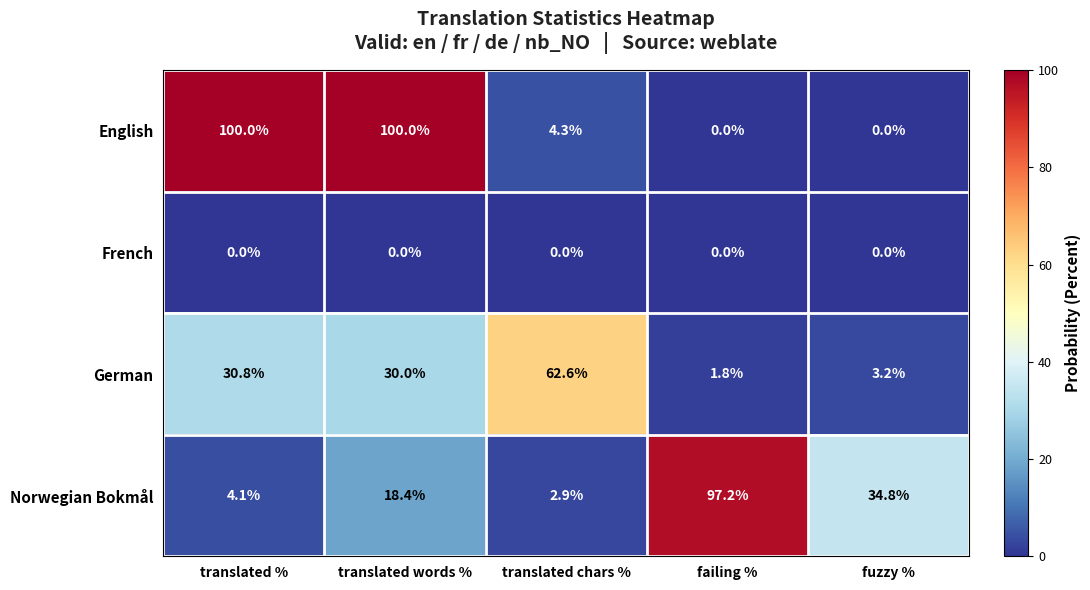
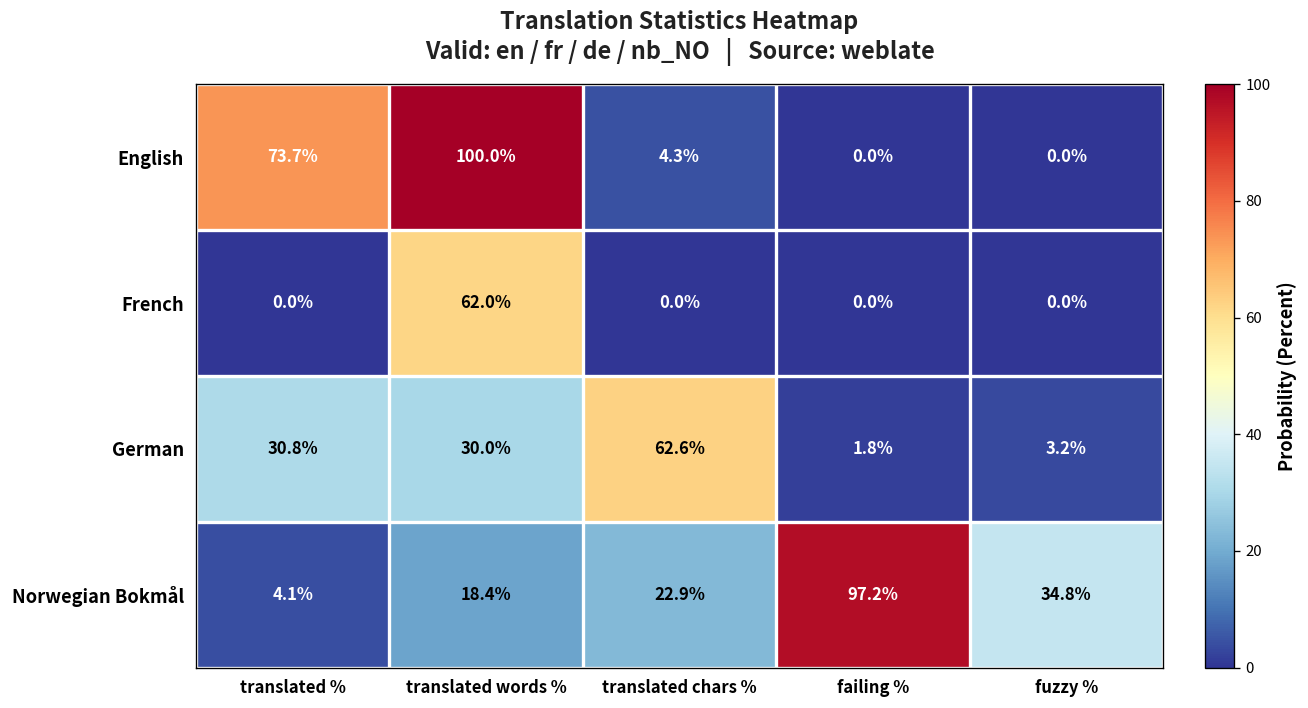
English, translated %: 100.0% -> 73.7%
French, translated words %: 0.0% -> 62.0%
Norwegian Bokmål, translated chars %: 2.9% -> 22.9%
